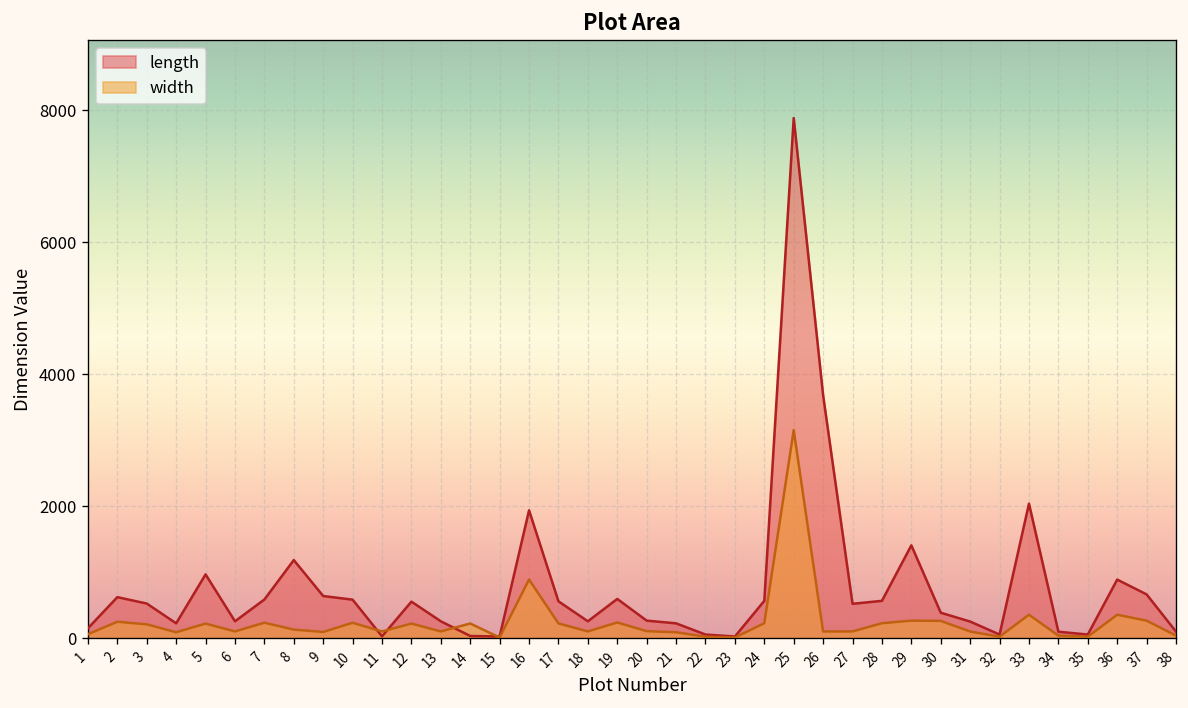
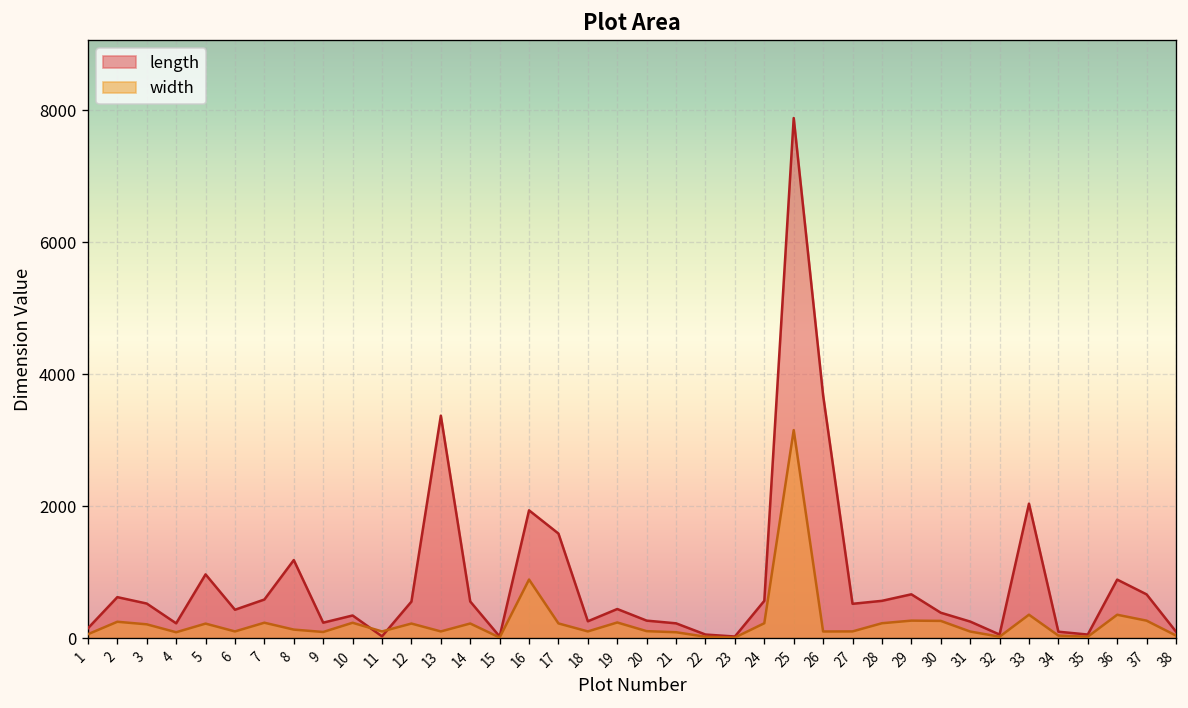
length, 6: 300 -> 400
length, 9: 600 -> 200
length, 10: 600 -> 300
length, 13: 300 -> 3400
length, 14: 0 -> 600
length, 17: 600 -> 1600
length, 19: 600 -> 400
length, 29: 1400 -> 700
